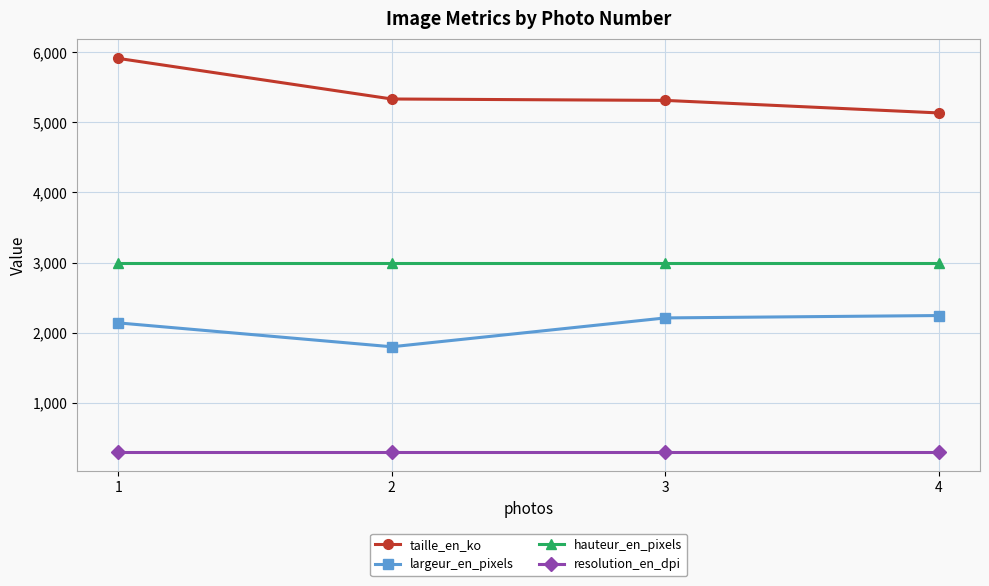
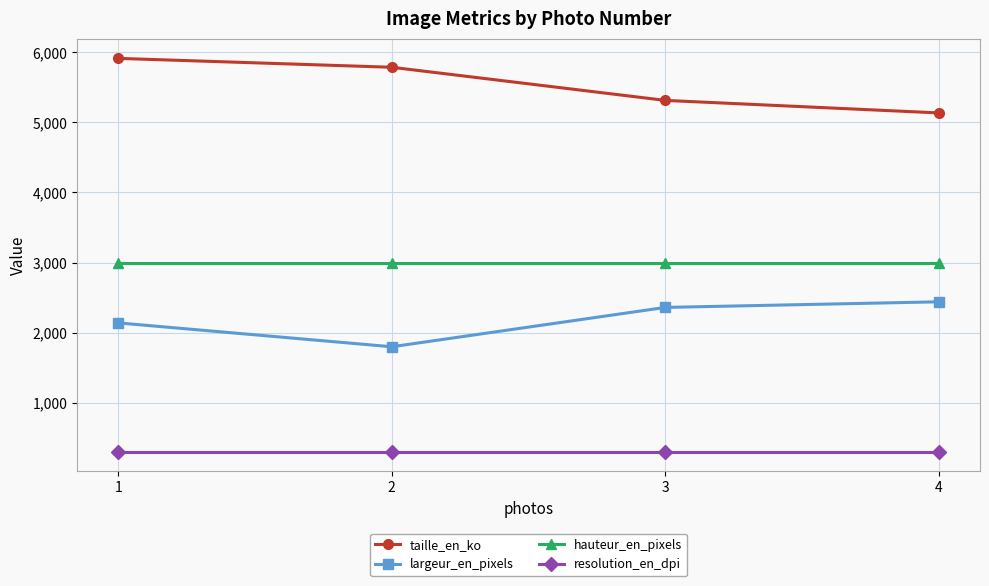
taille_en_ko, 2: 5,300 -> 5,800
largeur_en_pixels, 3: 2,200 -> 2,400
largeur_en_pixels, 4: 2,200 -> 2,400
